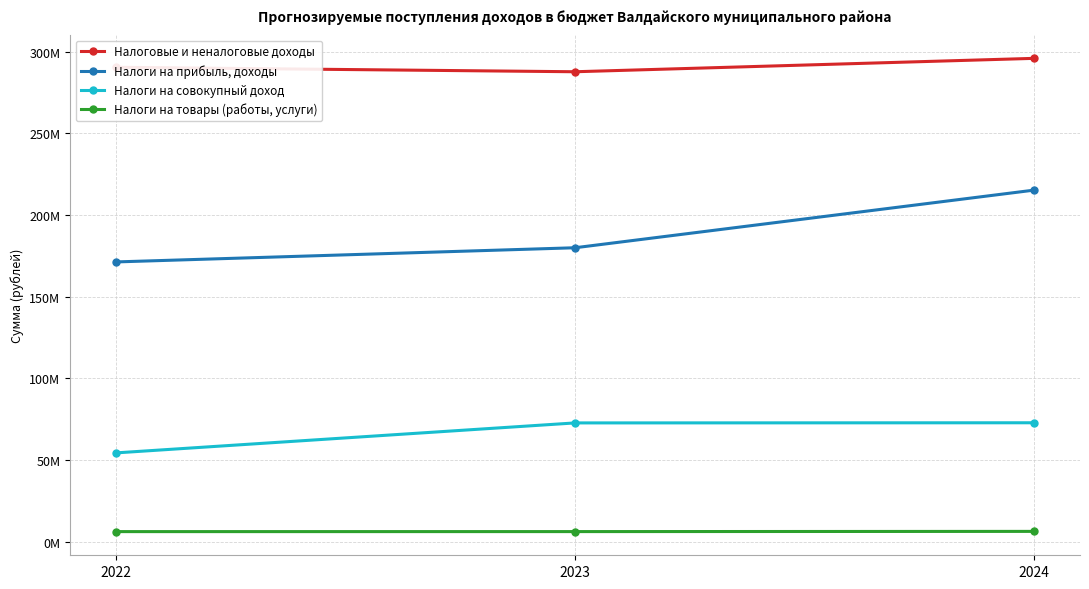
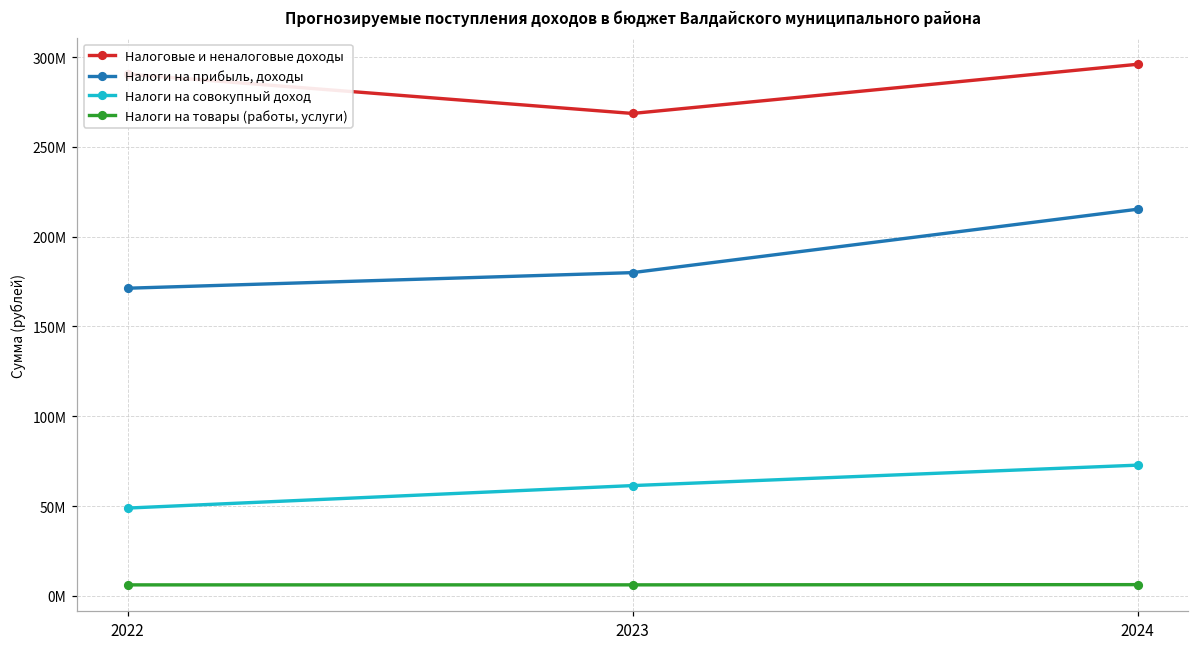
Налоги на совокупный доход, 2022: 54М -> 49М
Налоговые и неналоговые доходы, 2023: 288М -> 269М
Налоги на совокупный доход, 2023: 73М -> 61М
